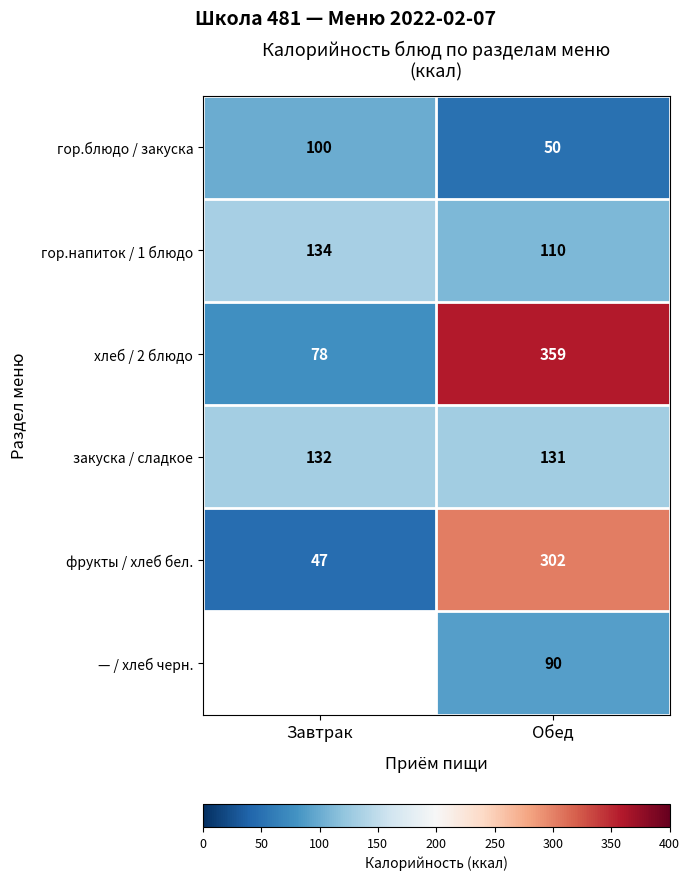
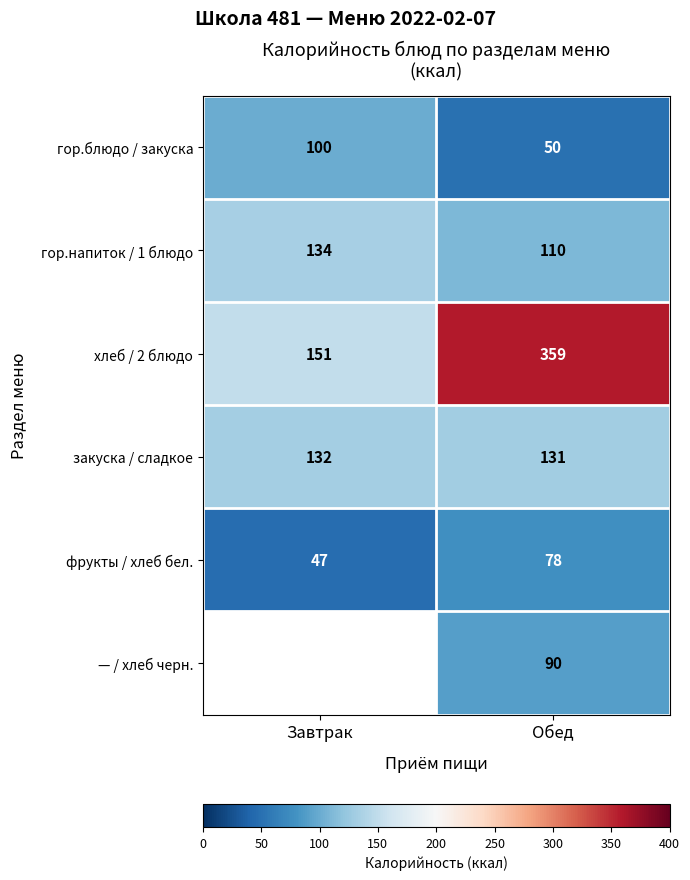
хлеб / 2 блюдо, Завтрак: 78 -> 151
фрукты / хлеб бел., Обед: 302 -> 78
